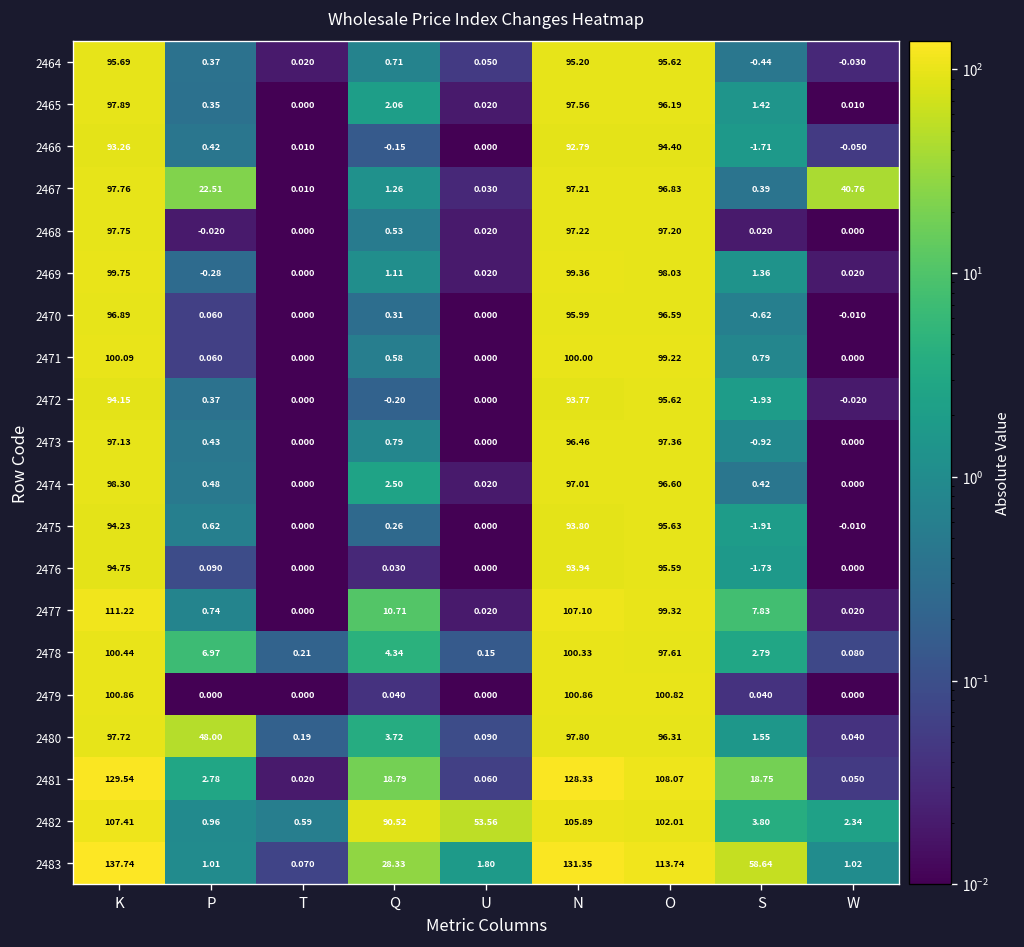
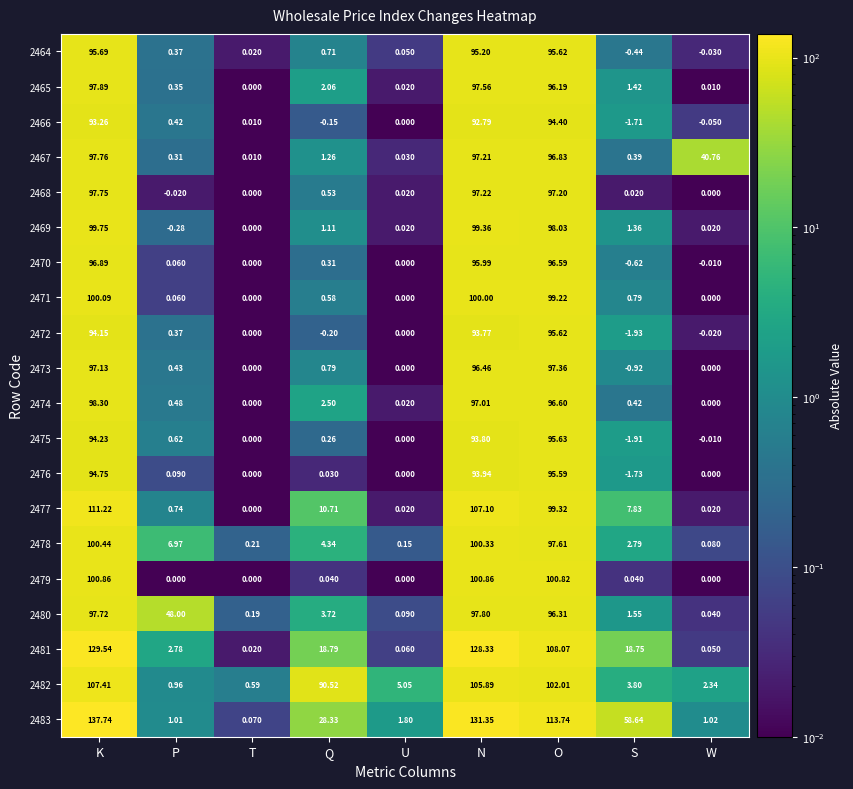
2467, P: 22.51 -> 0.31
2482, U: 53.56 -> 5.05
